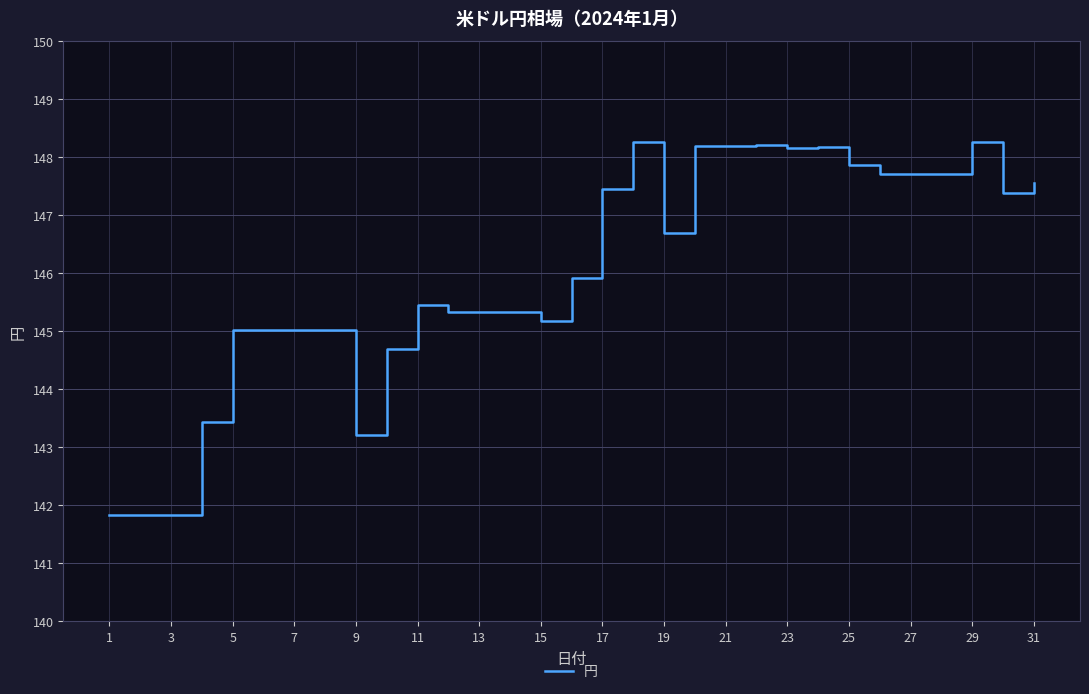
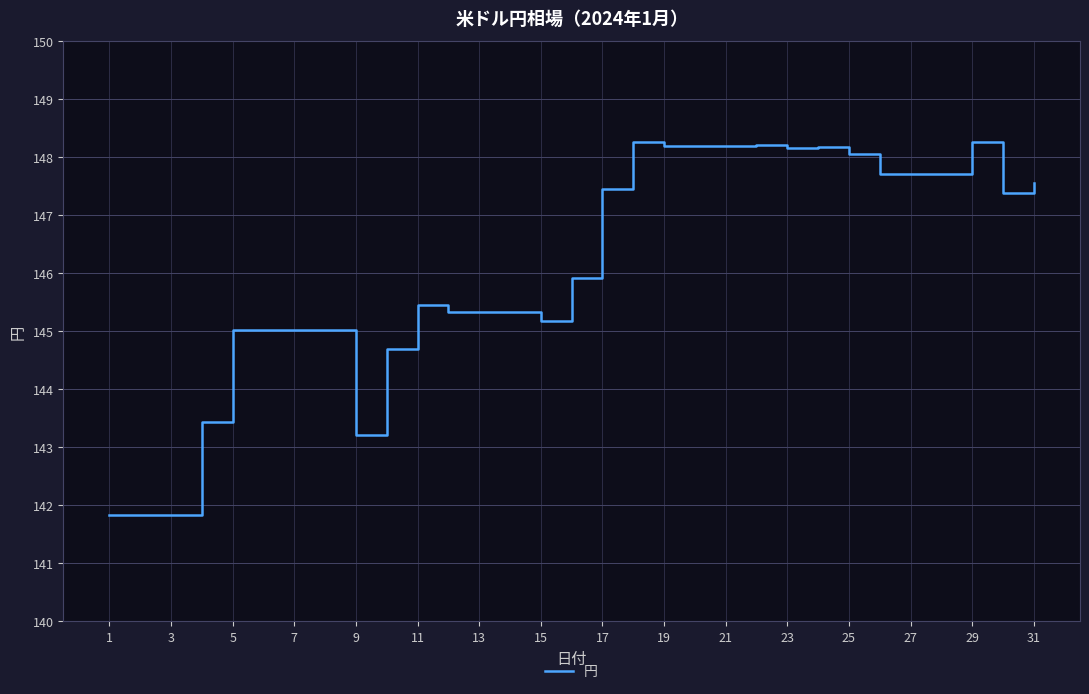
19: 146.7 -> 148.2
25: 147.9 -> 148.0
